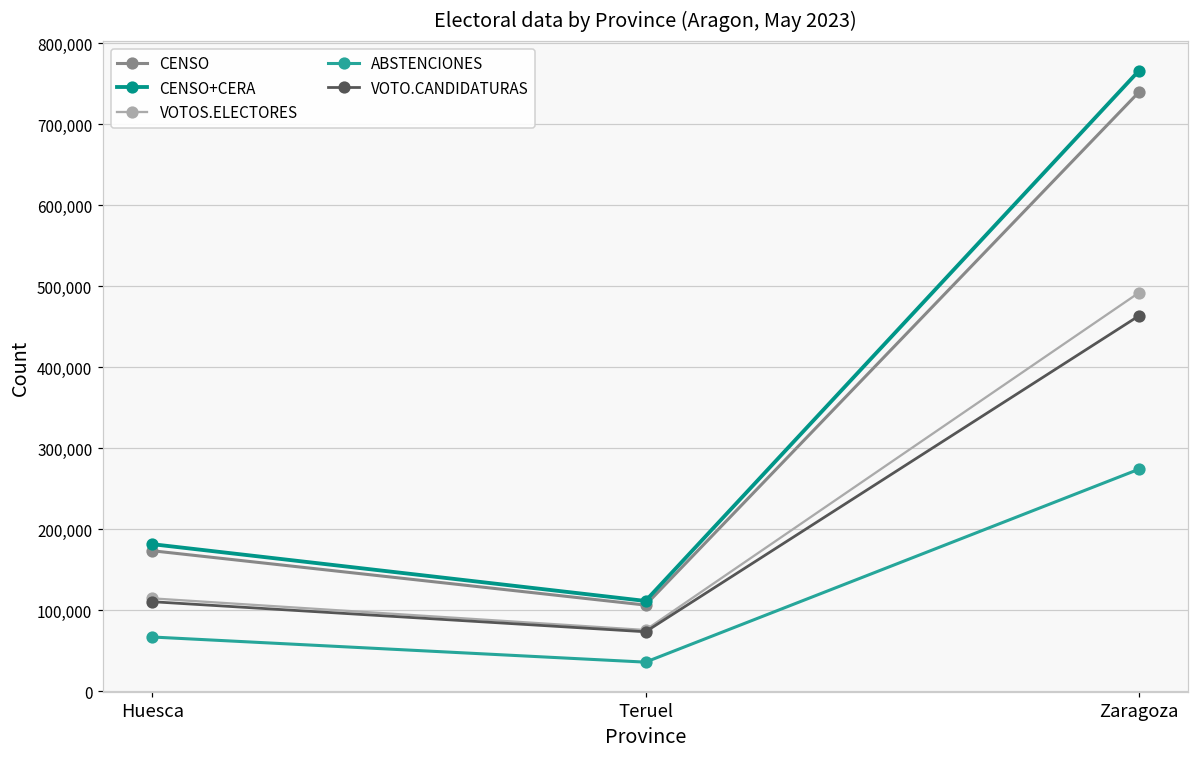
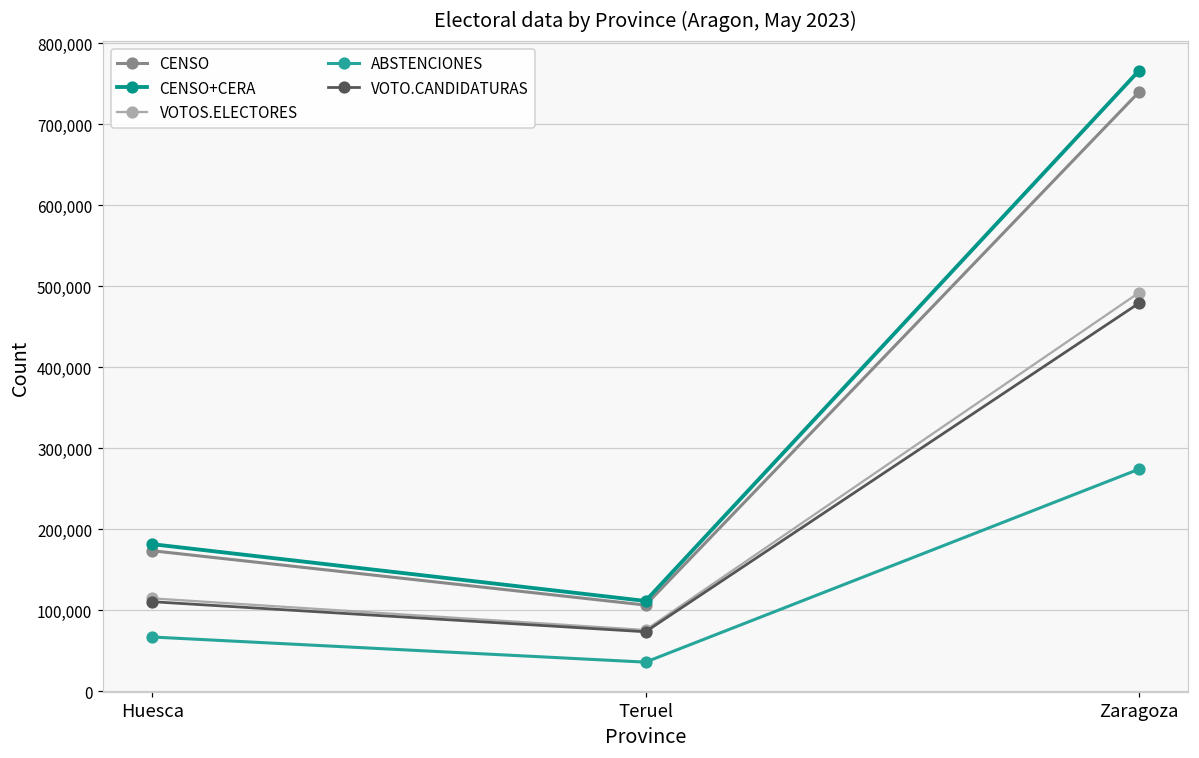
VOTO.CANDIDATURAS, Zaragoza: 460,000 -> 480,000
